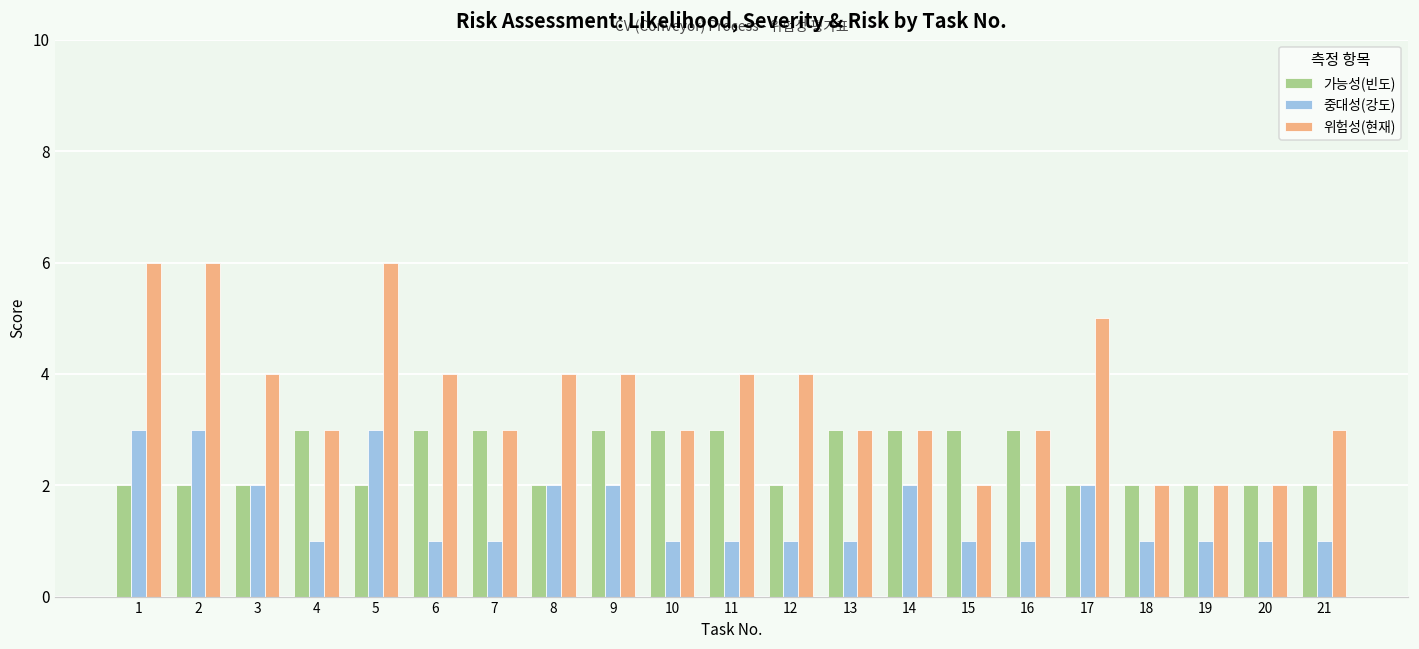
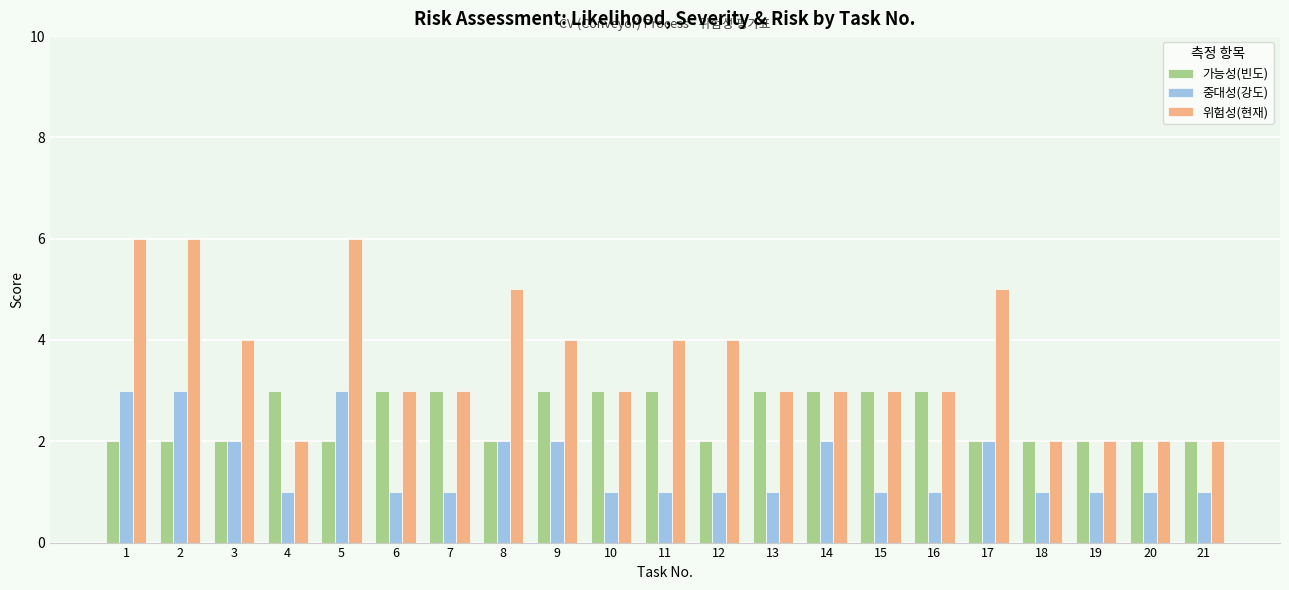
위험성(현재), 4: 3 -> 2
위험성(현재), 6: 4 -> 3
위험성(현재), 8: 4 -> 5
위험성(현재), 15: 2 -> 3
위험성(현재), 21: 3 -> 2
